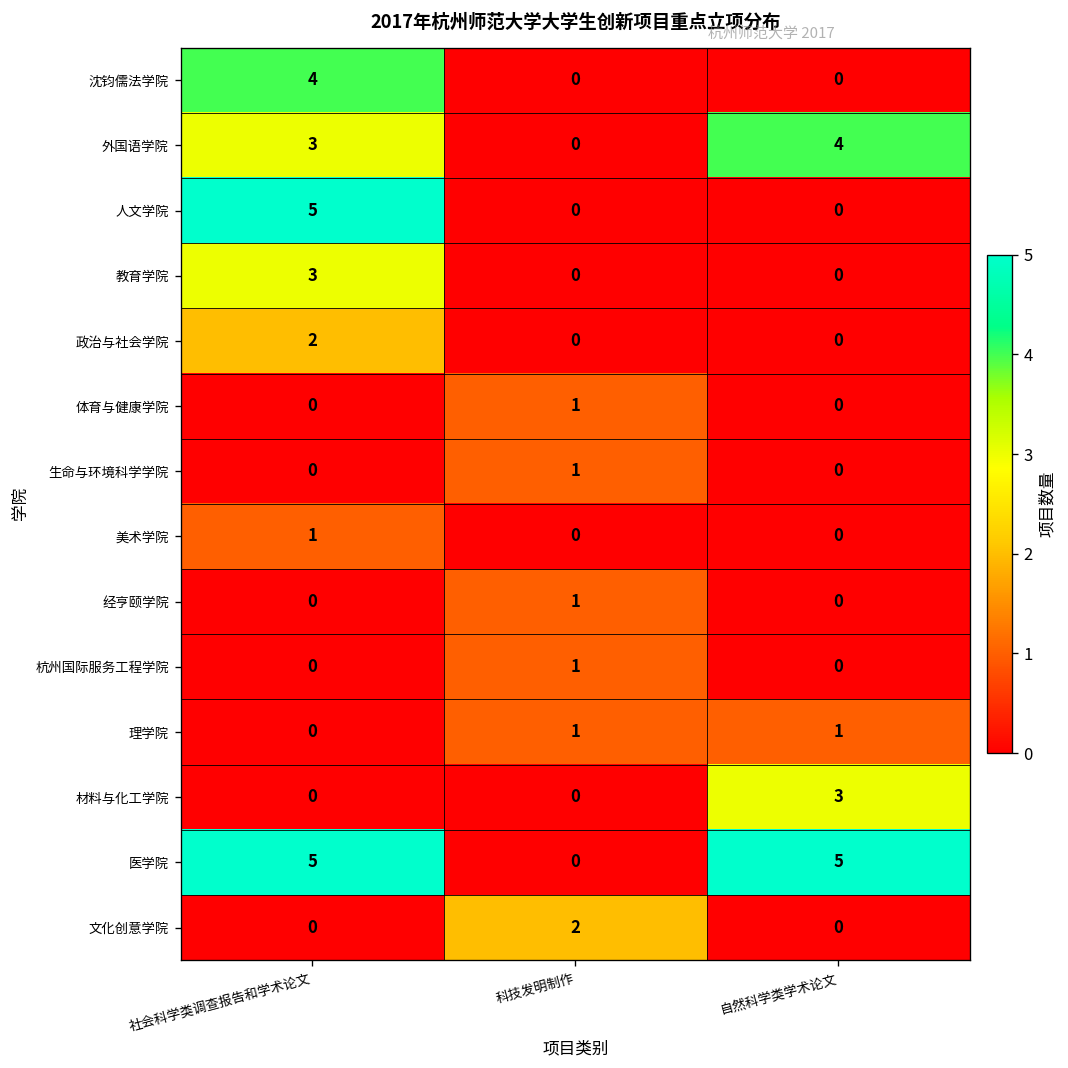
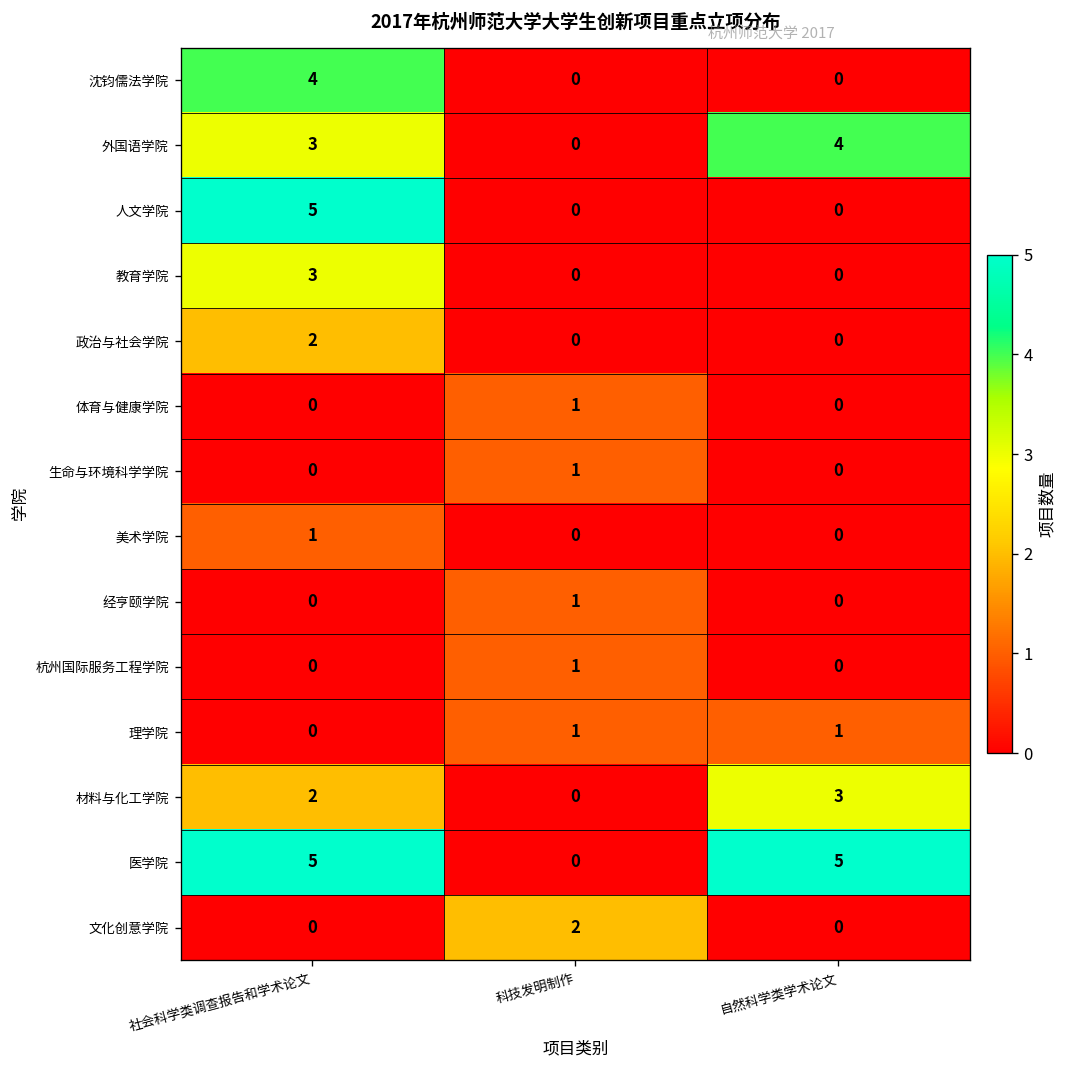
材料与化工学院, 社会科学类调查报告和学术论文: 0 -> 2
